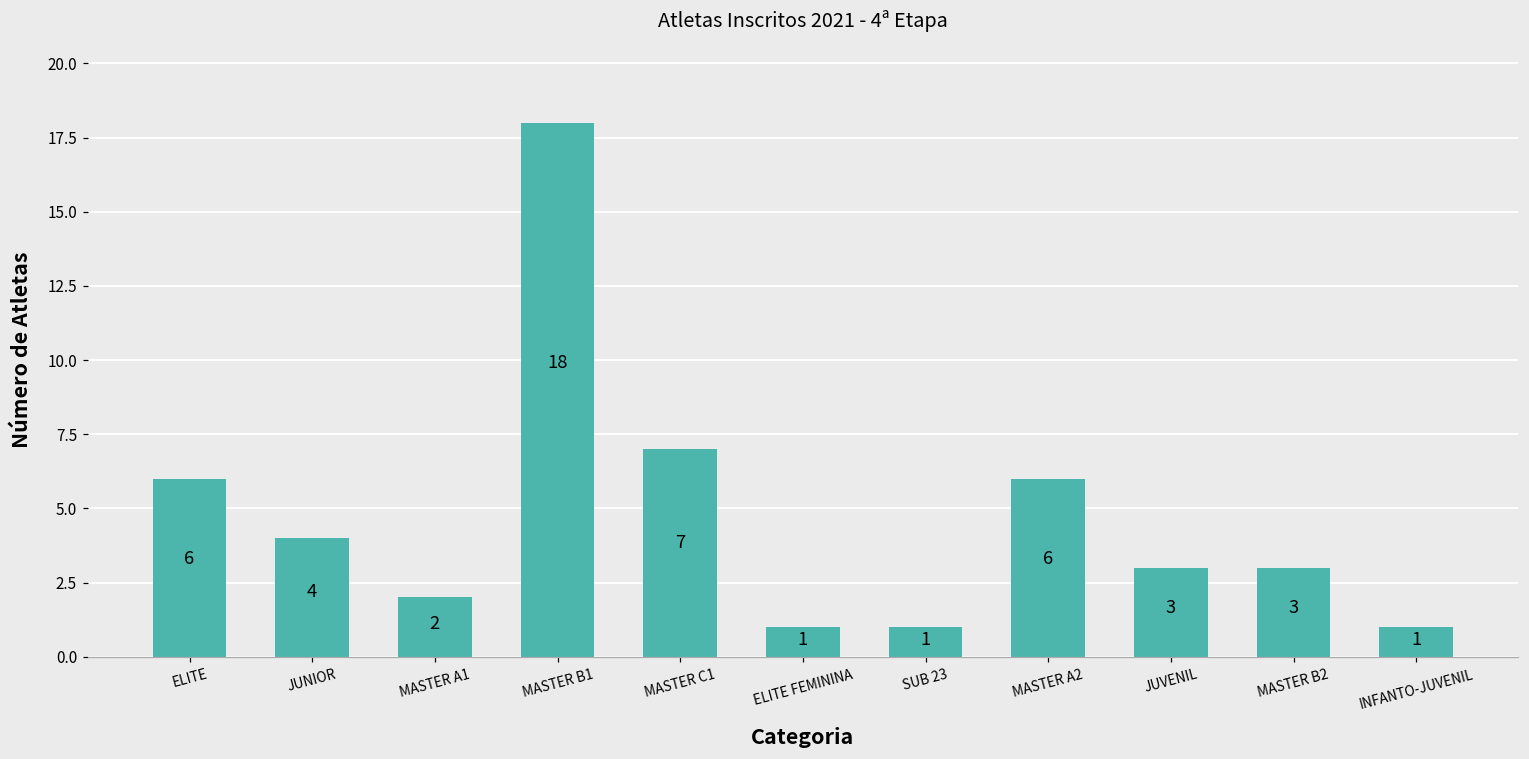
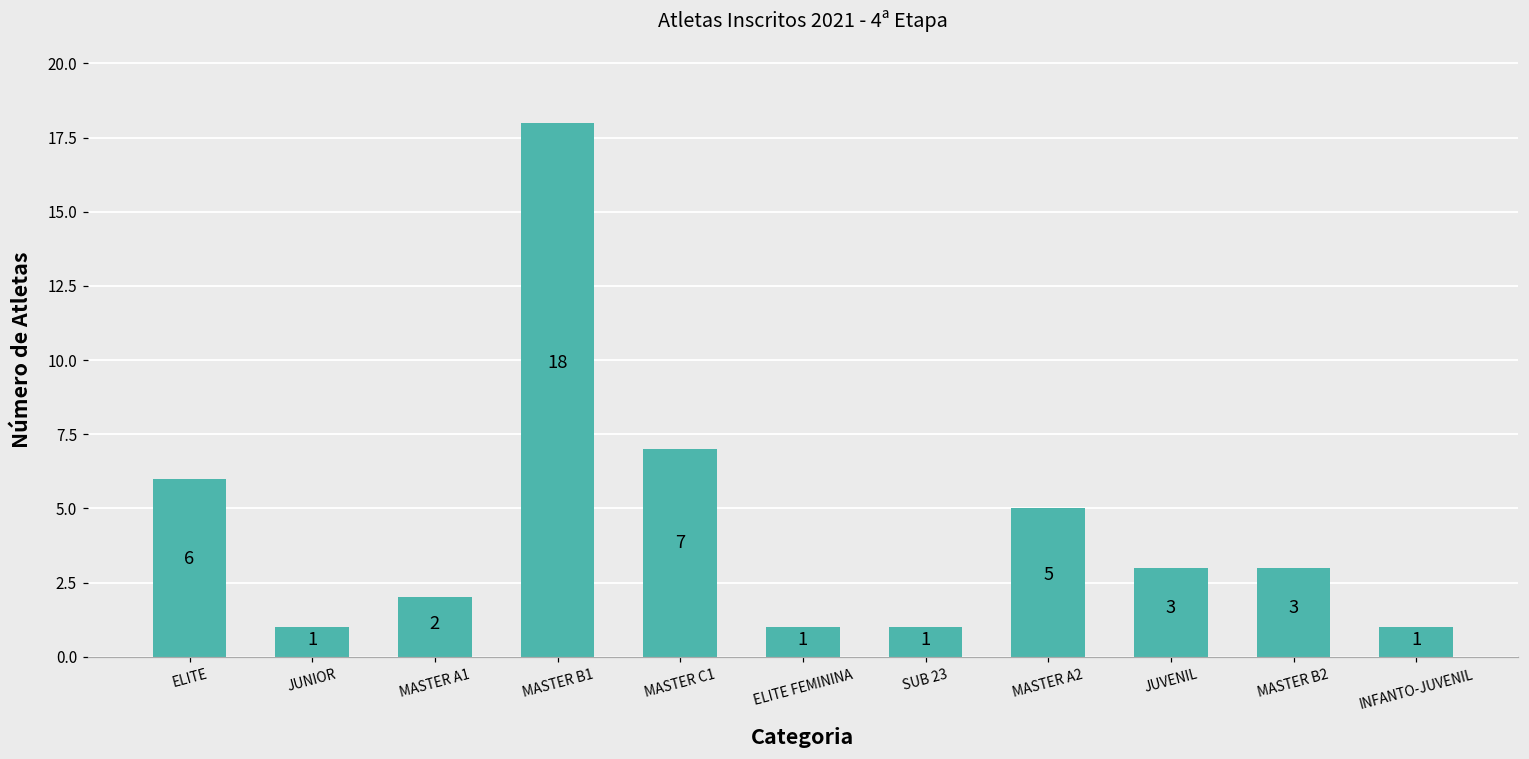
JUNIOR: 4 -> 1
MASTER A2: 6 -> 5
